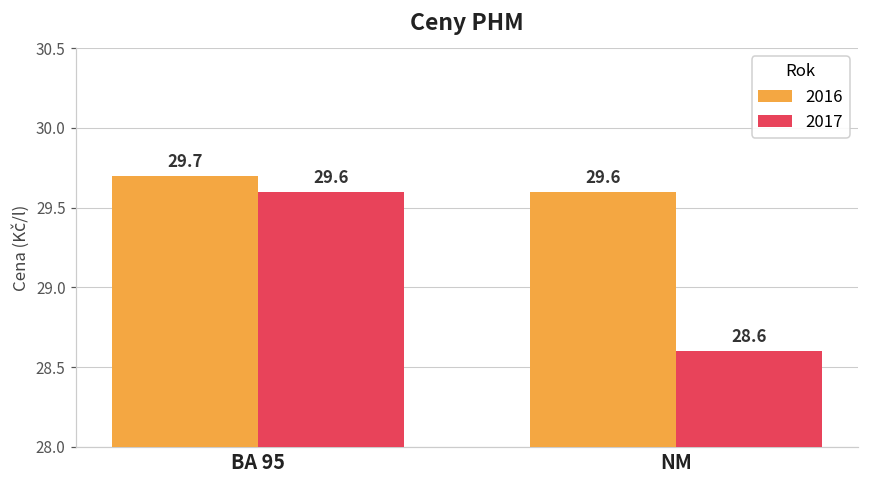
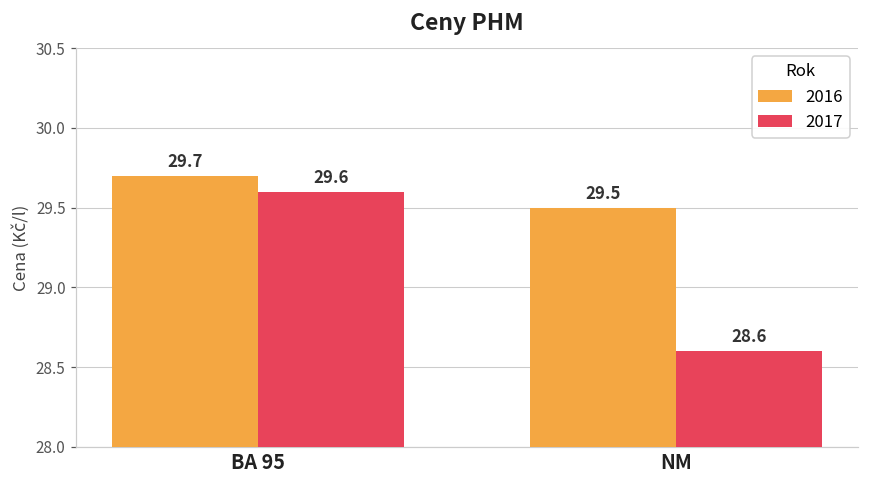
2016, NM: 29.6 -> 29.5
